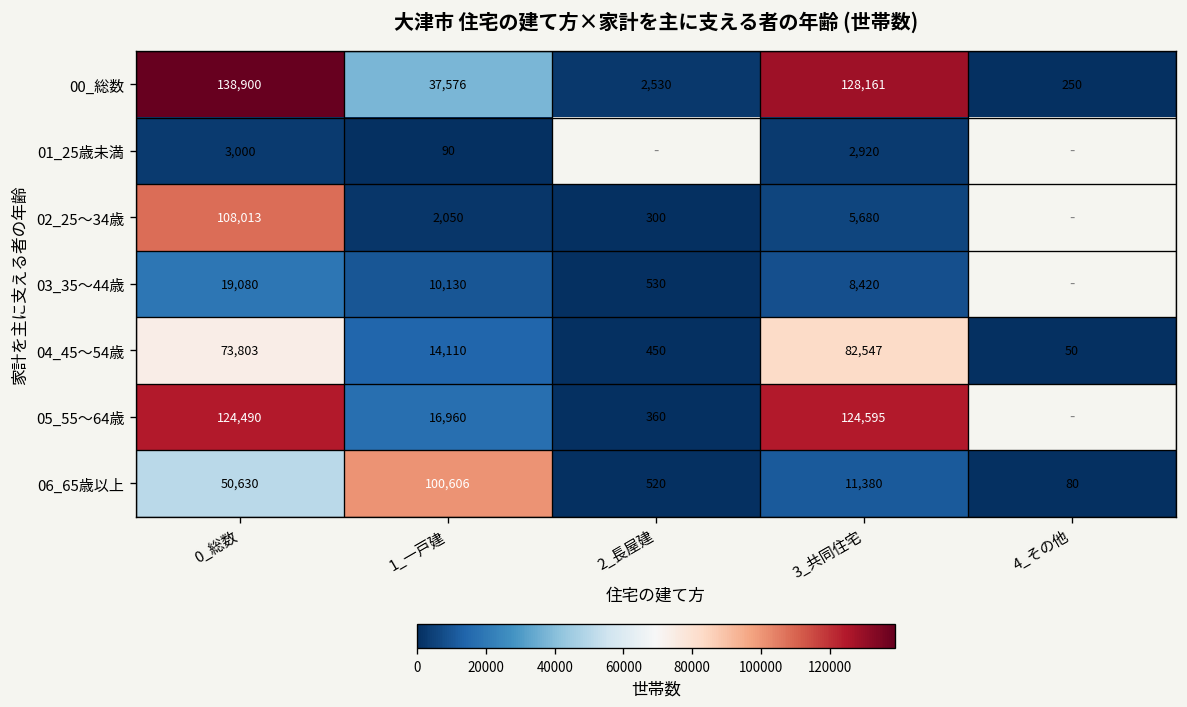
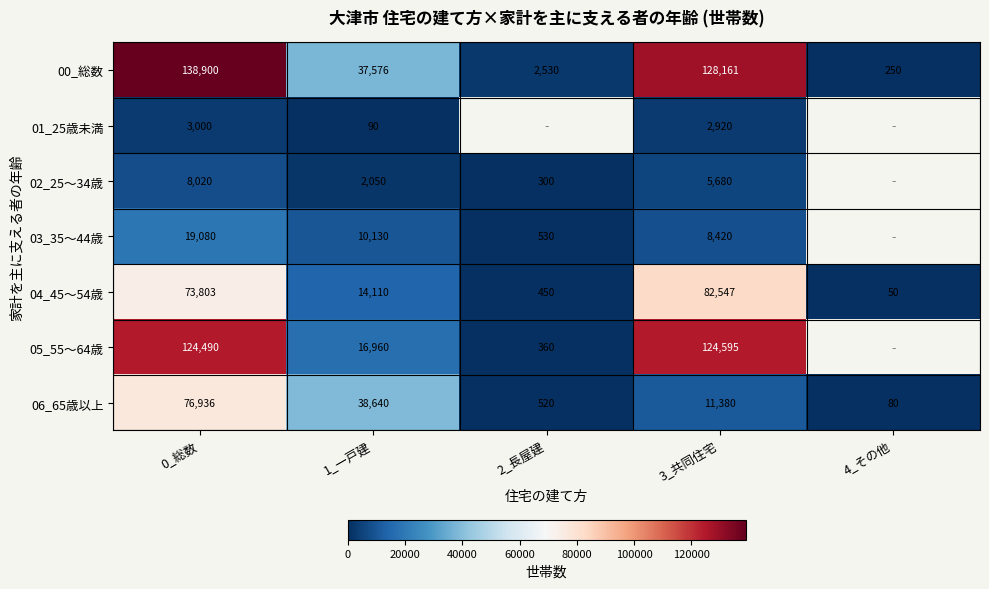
02_25～34歳, 0_総数: 108,013 -> 8,020
06_65歳以上, 0_総数: 50,630 -> 76,936
06_65歳以上, 1_一戸建: 100,606 -> 38,640
